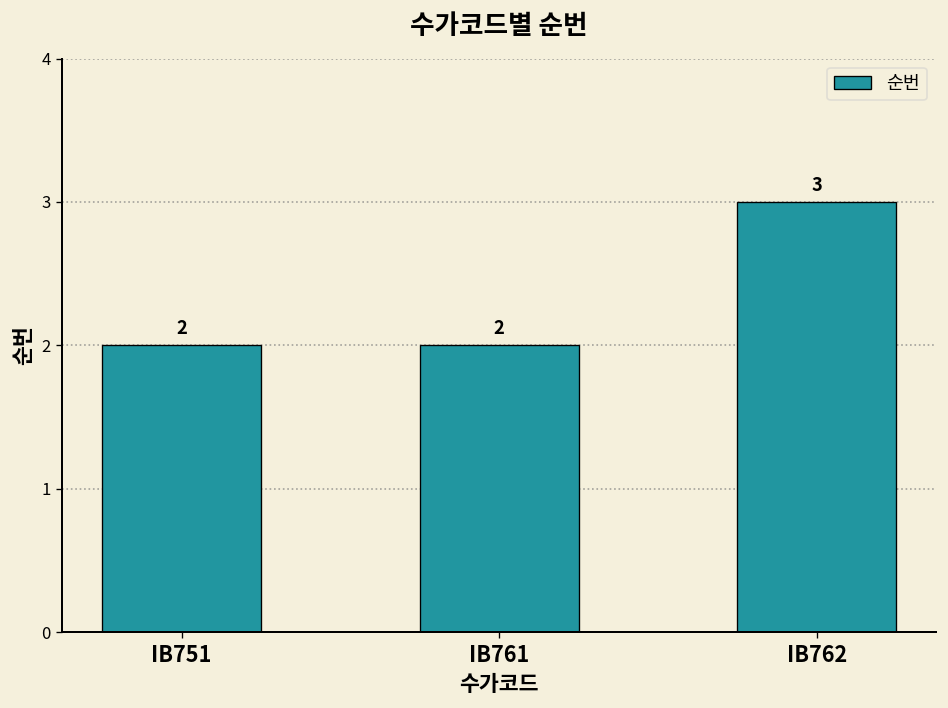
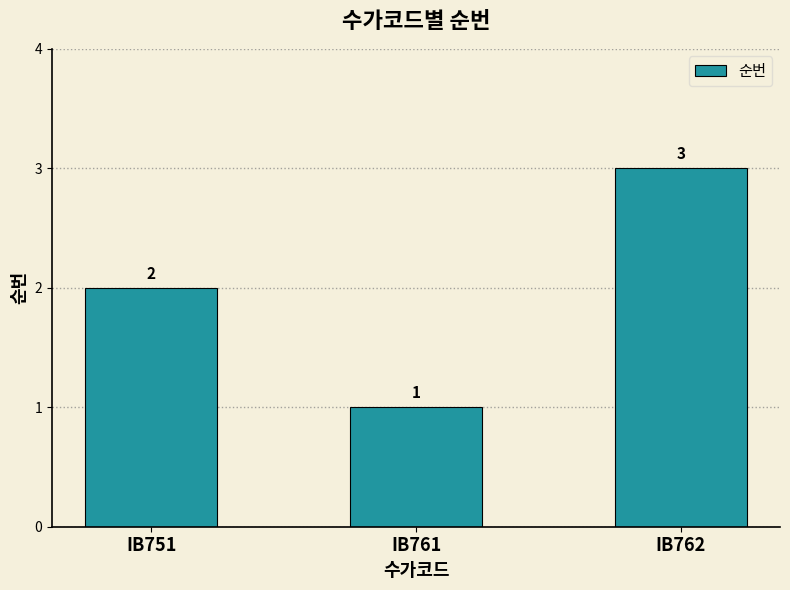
IB761: 2 -> 1
